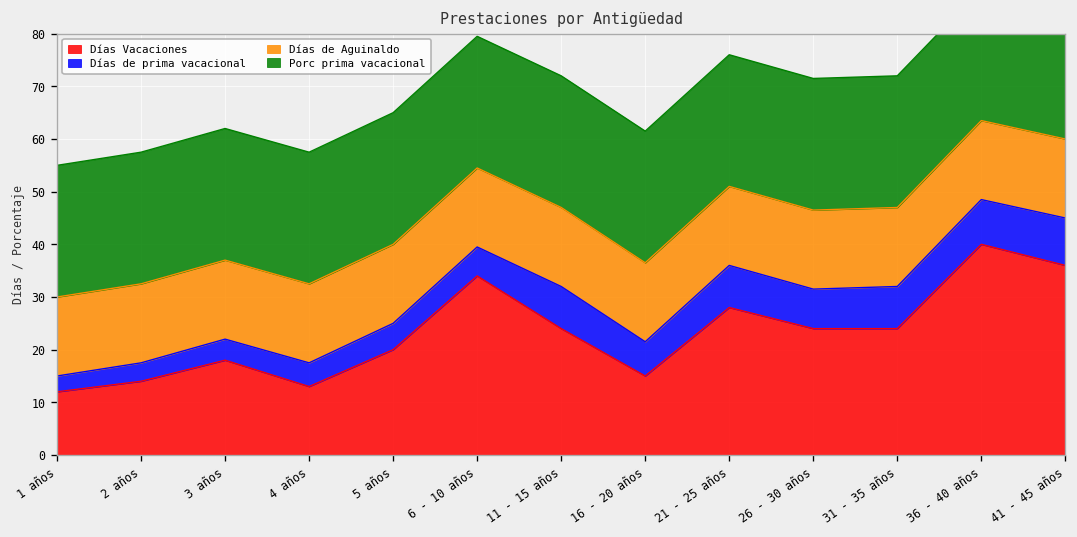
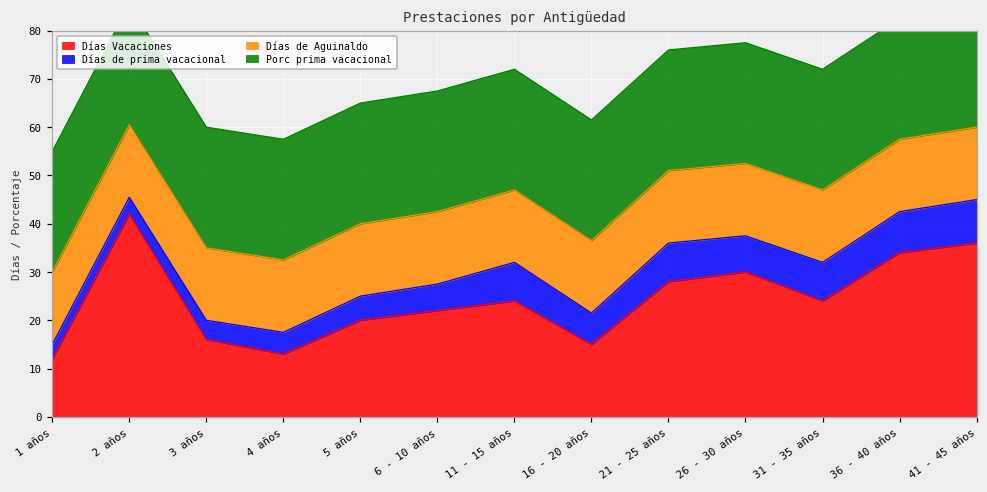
Días Vacaciones, 2 años: 14 -> 42
Días Vacaciones, 3 años: 18 -> 16
Días Vacaciones, 6 - 10 años: 34 -> 22
Días Vacaciones, 26 - 30 años: 24 -> 30
Días Vacaciones, 36 - 40 años: 40 -> 34
